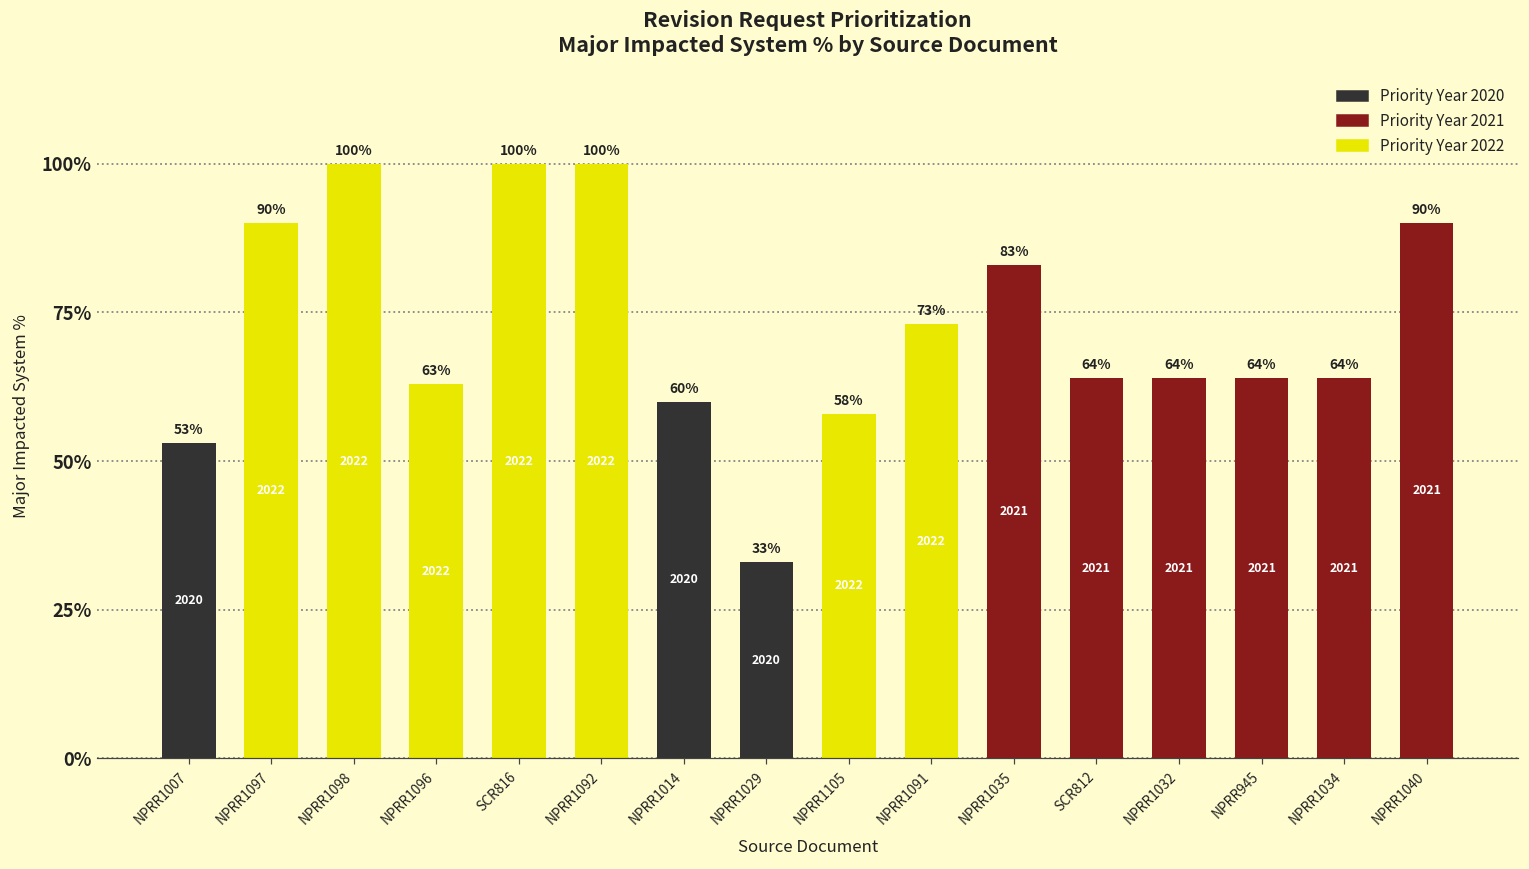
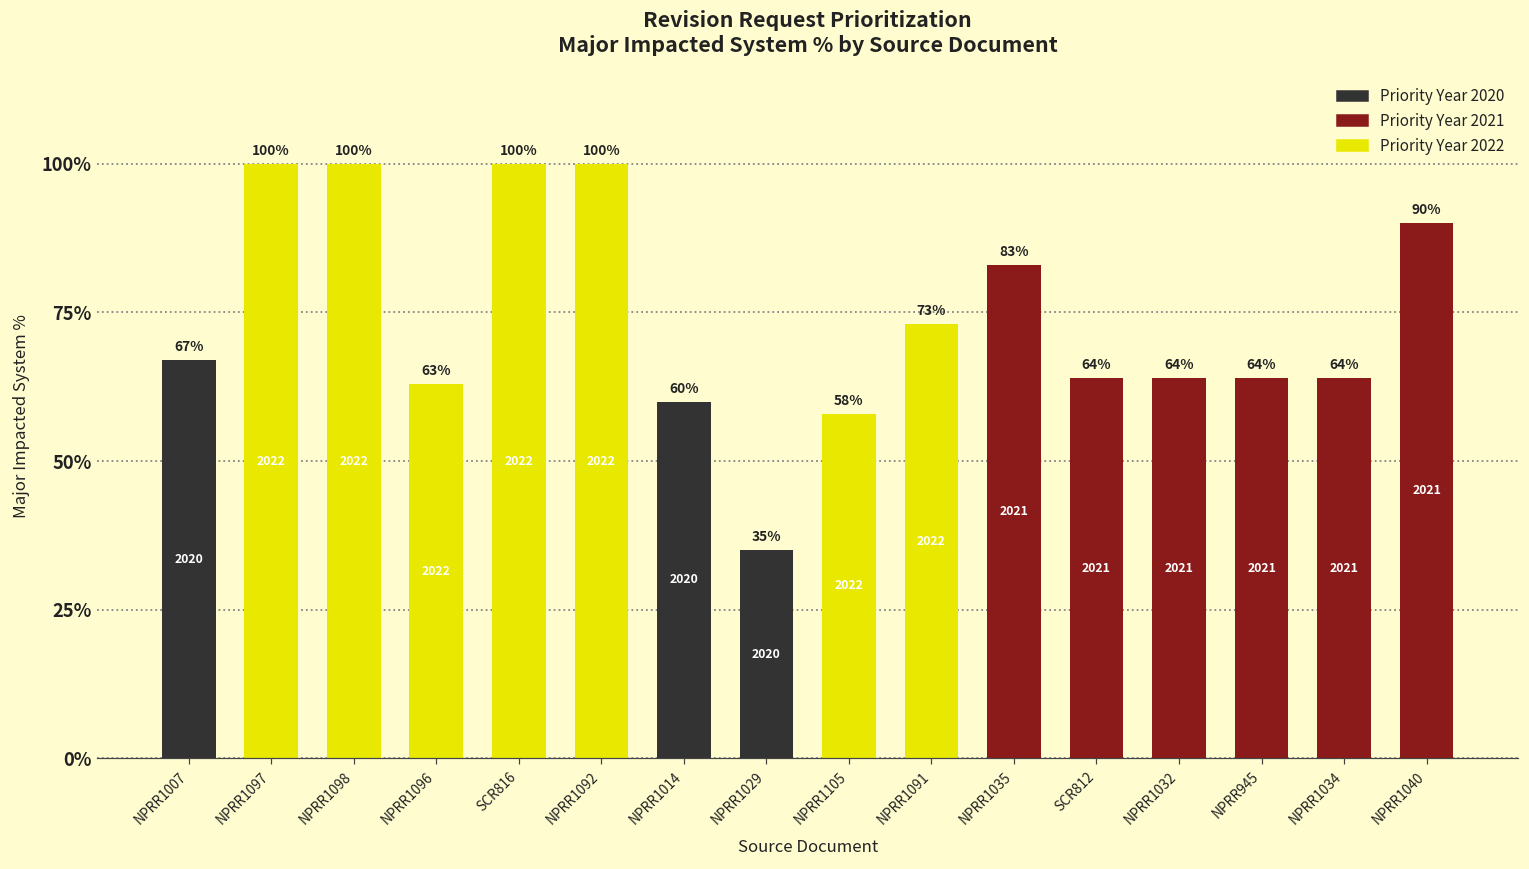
NPRR1007: 53% -> 67%
NPRR1097: 90% -> 100%
NPRR1029: 33% -> 35%
